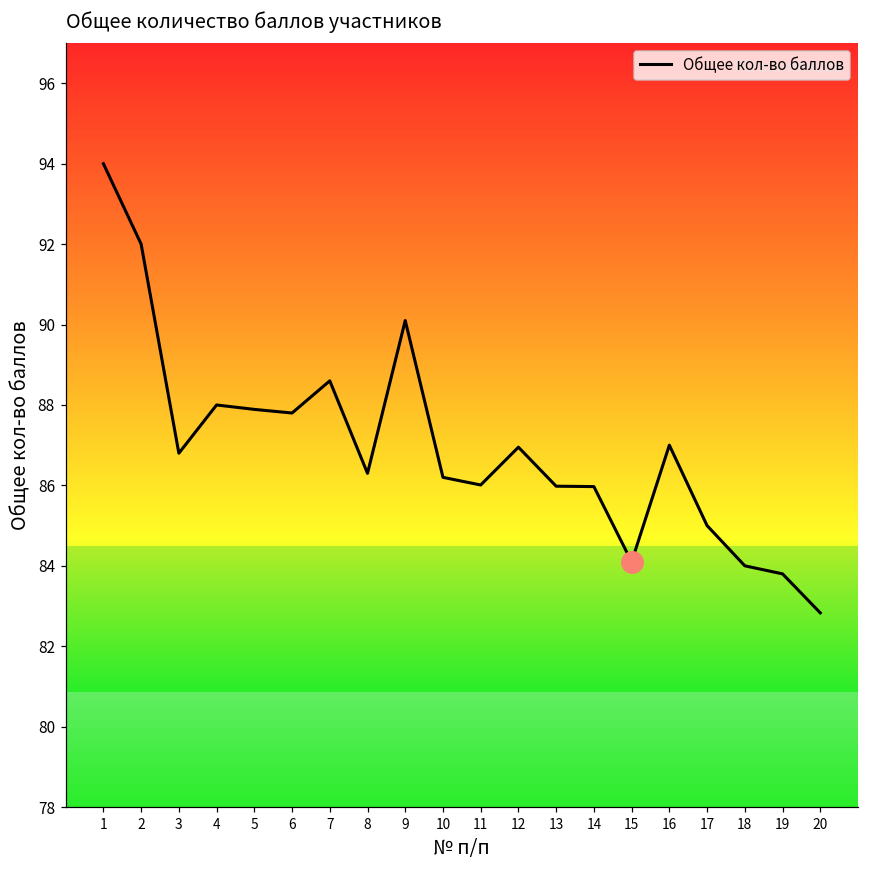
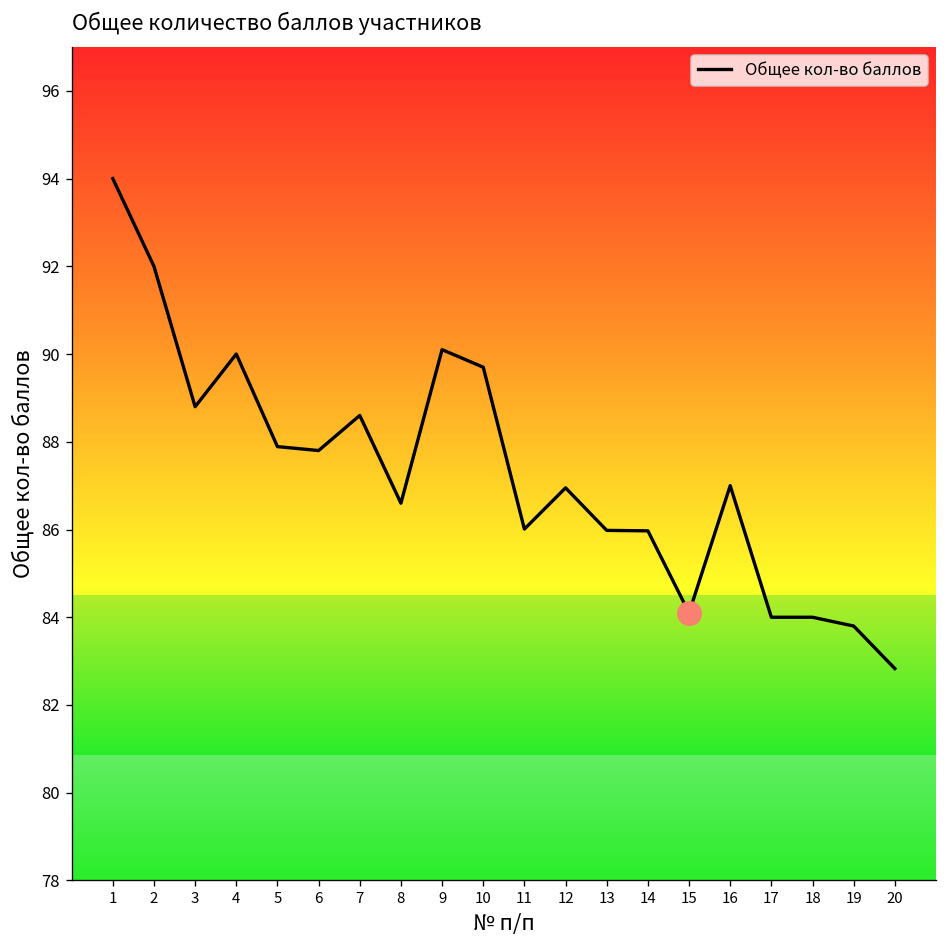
Общее кол-во баллов, 3: 86.8 -> 88.8
Общее кол-во баллов, 4: 88 -> 90
Общее кол-во баллов, 8: 86.3 -> 86.6
Общее кол-во баллов, 10: 86.2 -> 89.7
Общее кол-во баллов, 17: 85 -> 84
